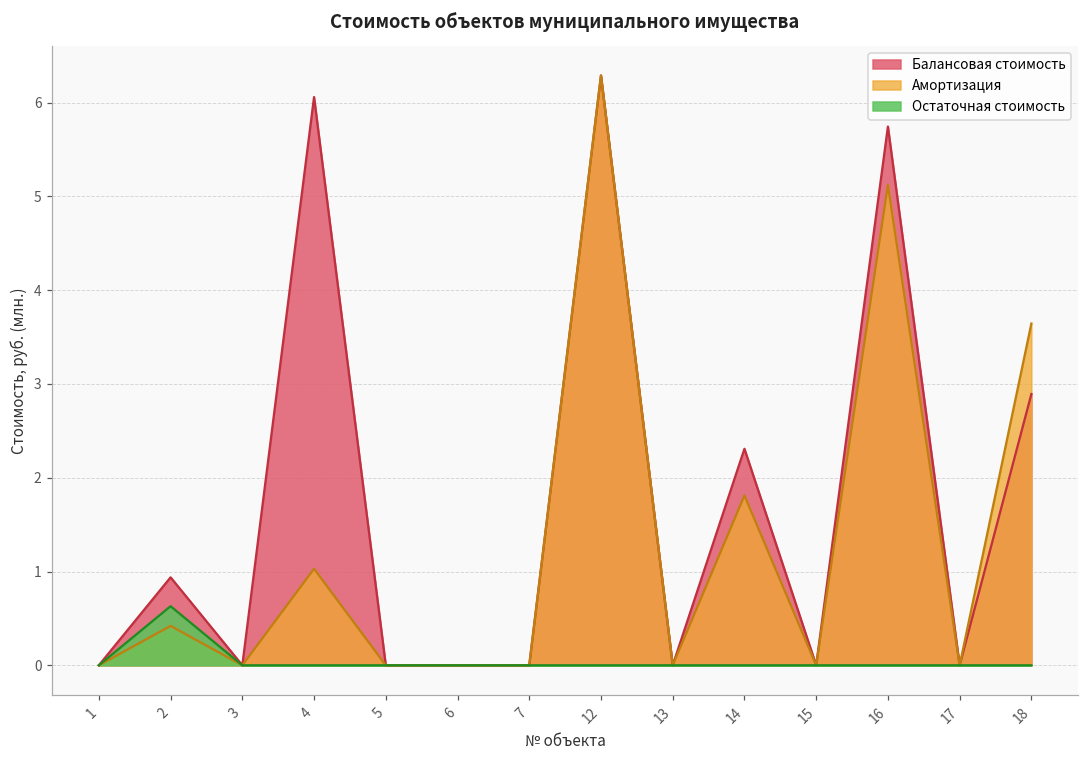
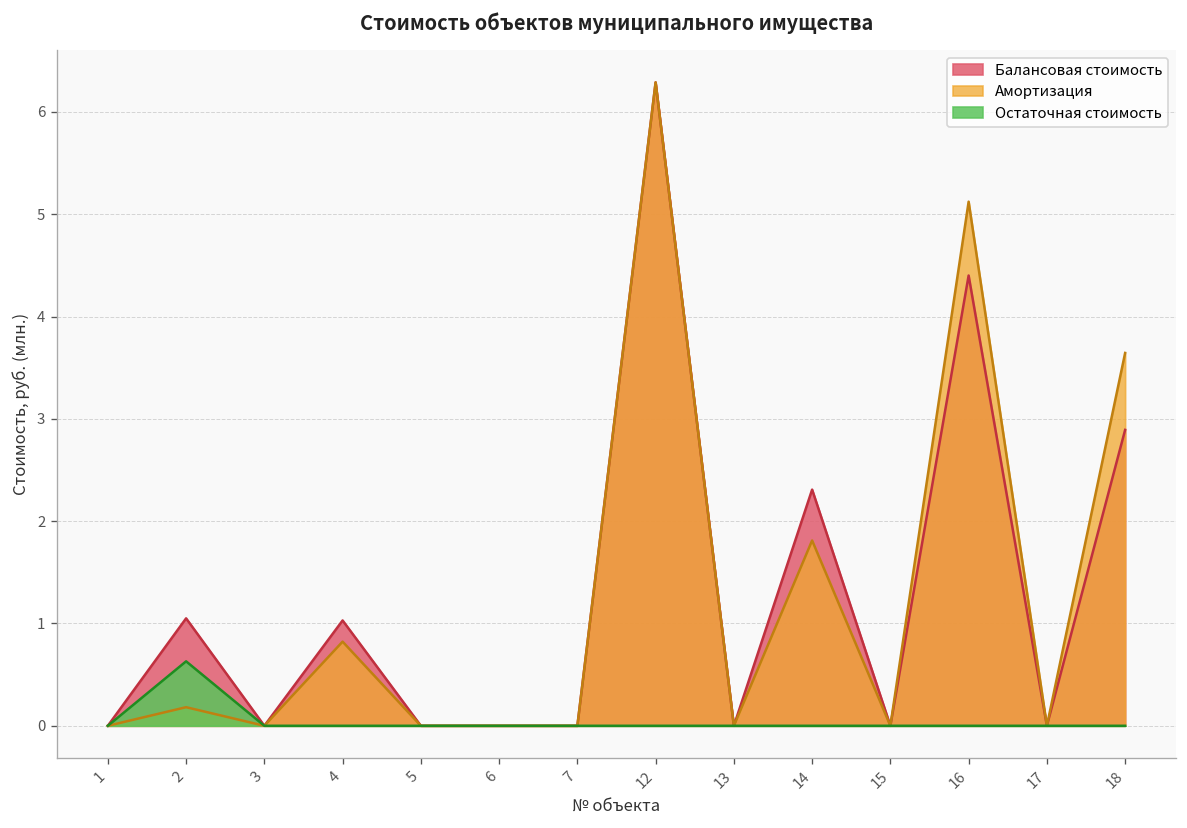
Балансовая стоимость, 2: 0.9 -> 1.1
Амортизация, 2: 0.4 -> 0.2
Балансовая стоимость, 4: 6.1 -> 1.0
Амортизация, 4: 1.0 -> 0.8
Балансовая стоимость, 16: 5.7 -> 4.4
